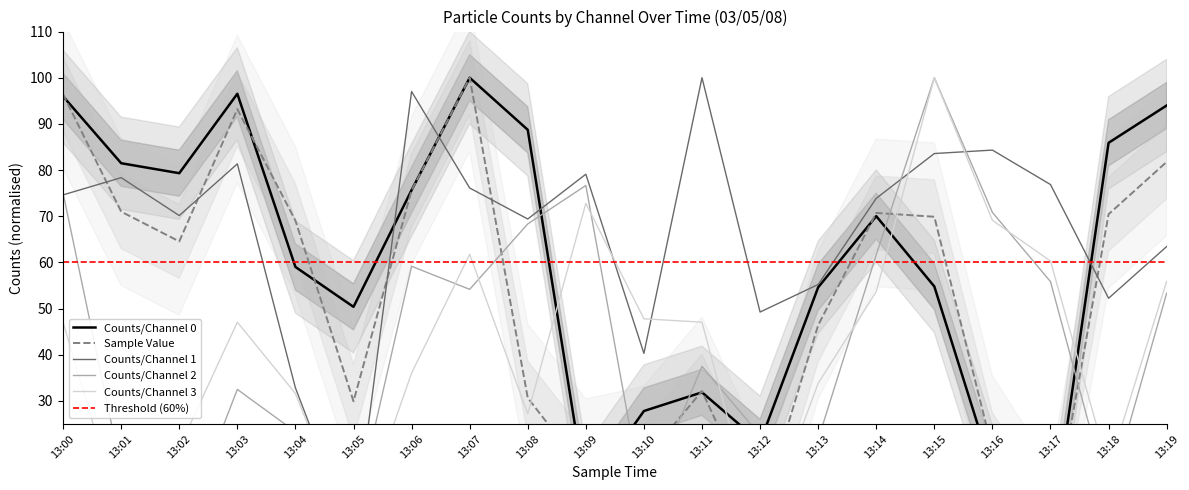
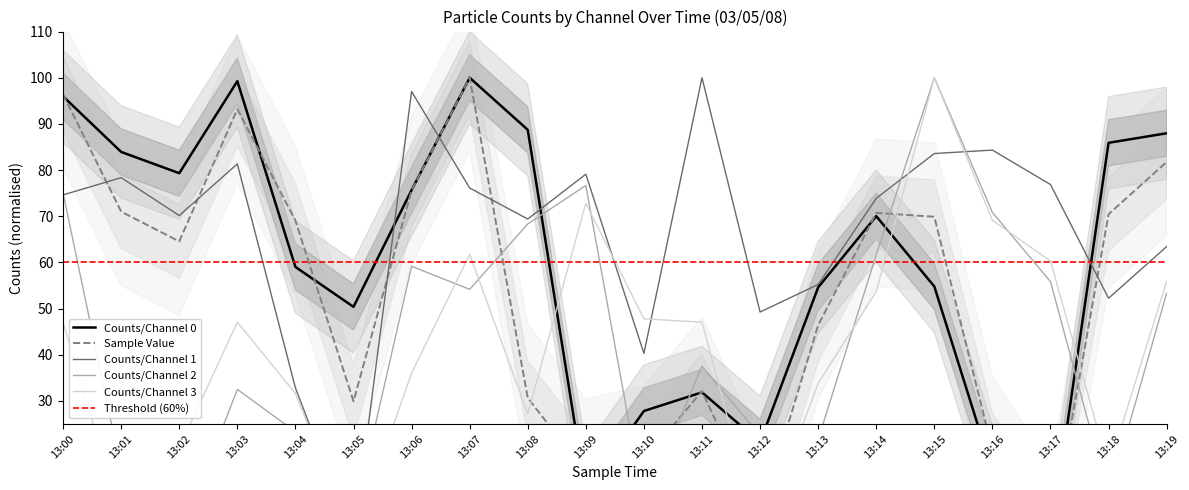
Counts/Channel 0, 13:01: 81 -> 84
Counts/Channel 0, 13:03: 97 -> 99
Counts/Channel 0, 13:19: 94 -> 88
